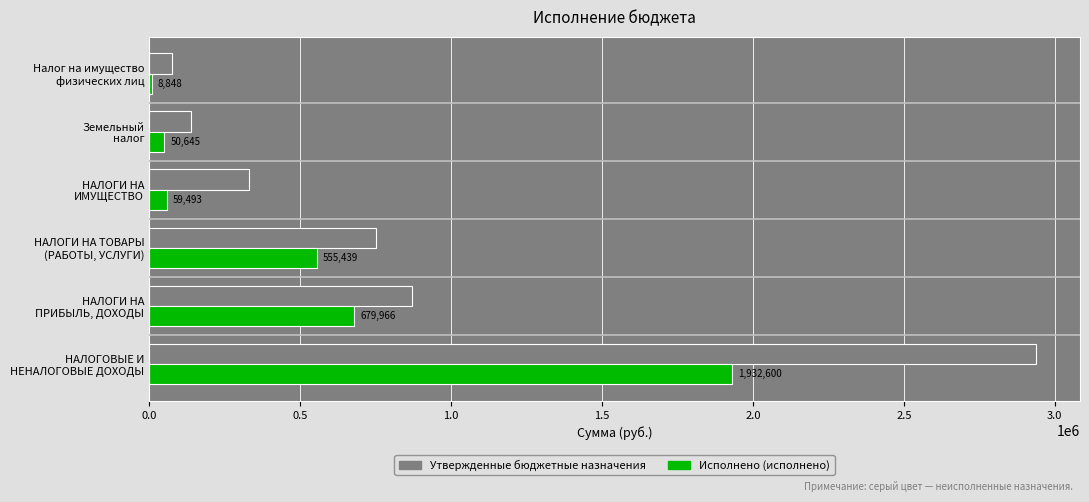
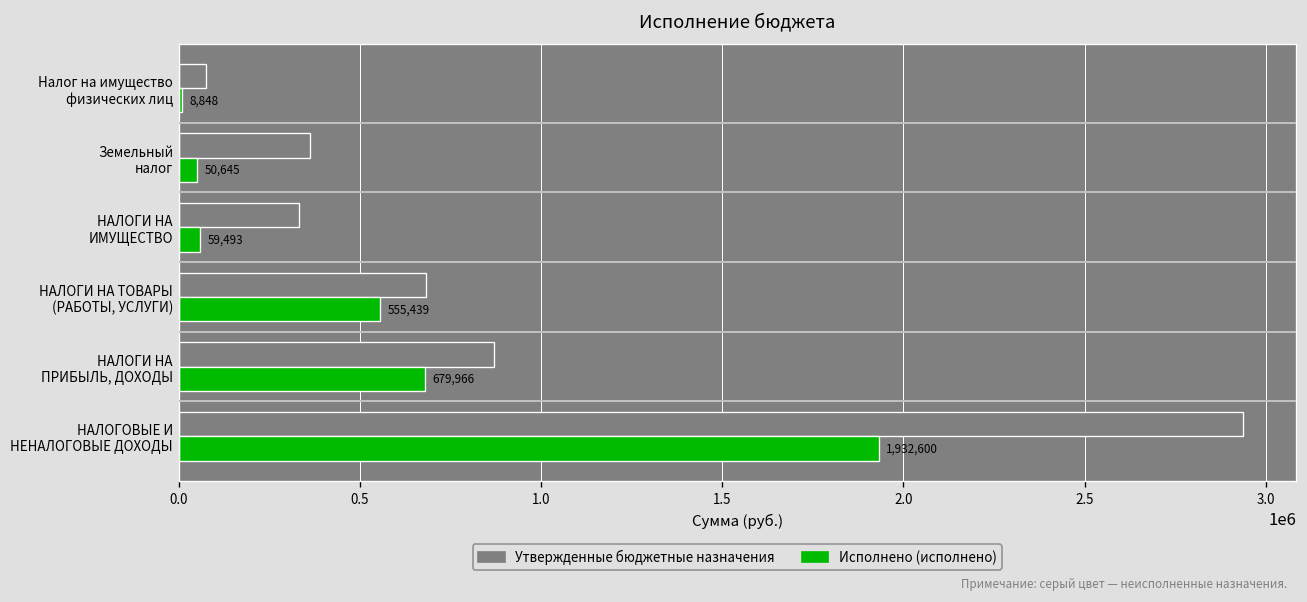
Утвержденные бюджетные назначения, Земельный налог: 140000 -> 360000
Утвержденные бюджетные назначения, НАЛОГИ НА ТОВАРЫ (РАБОТЫ, УСЛУГИ): 750000 -> 680000
